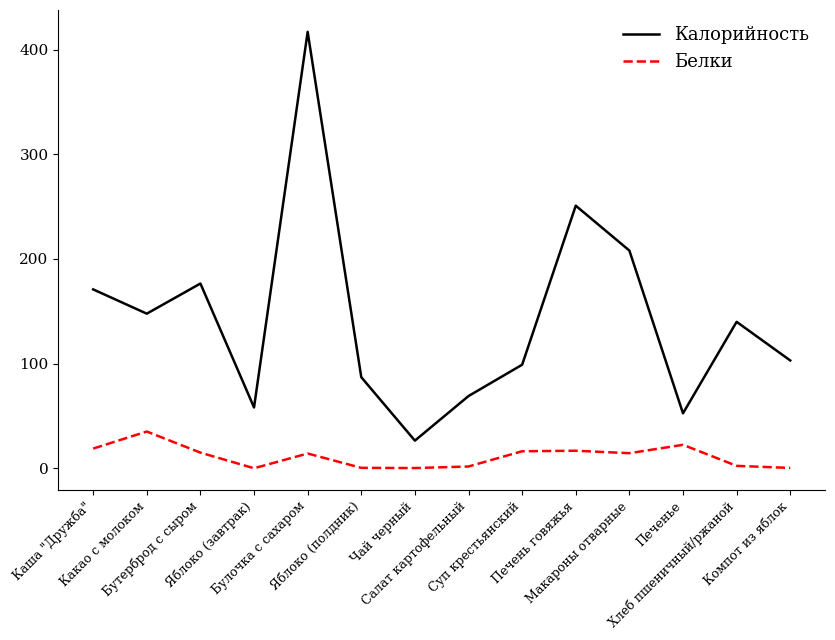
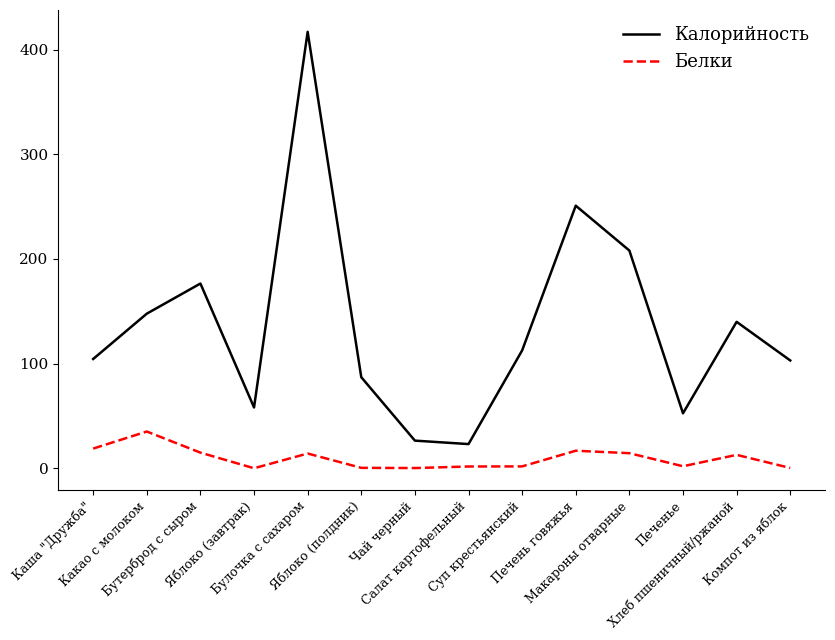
Калорийность, Каша "Дружба": 171 -> 104
Калорийность, Салат картофельный: 69 -> 23
Калорийность, Суп крестьянский: 99 -> 113
Белки, Суп крестьянский: 16 -> 2
Белки, Печенье: 22 -> 2
Белки, Хлеб пшеничный/ржаной: 2 -> 13
